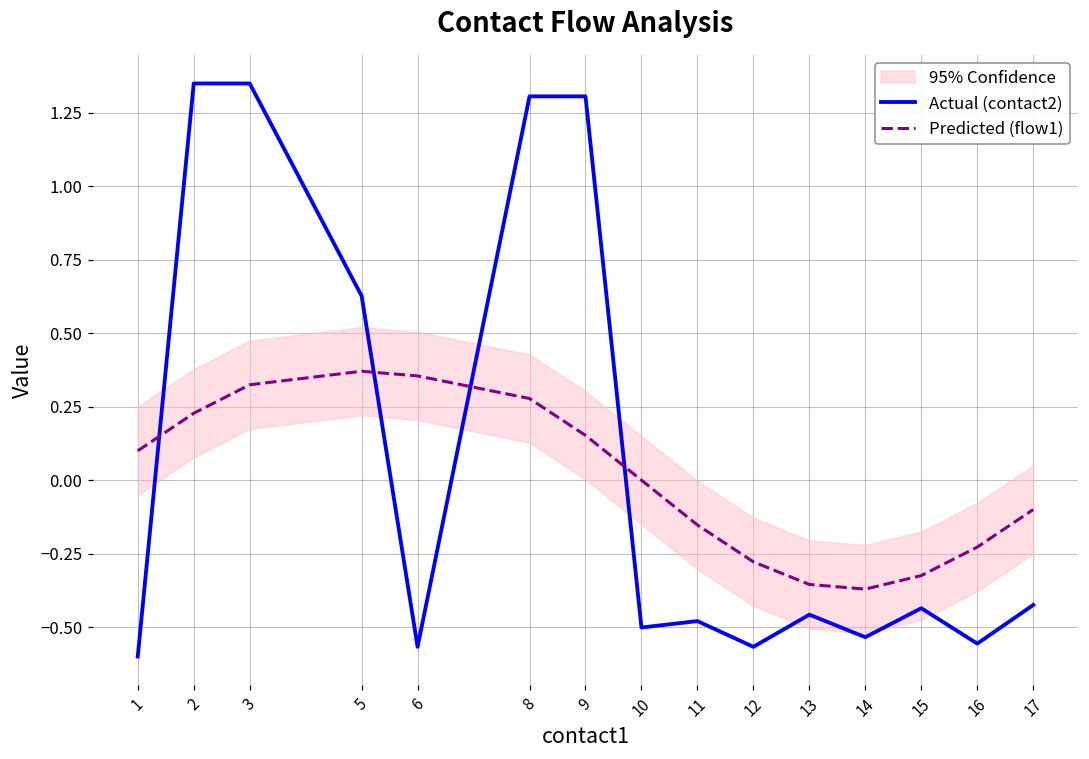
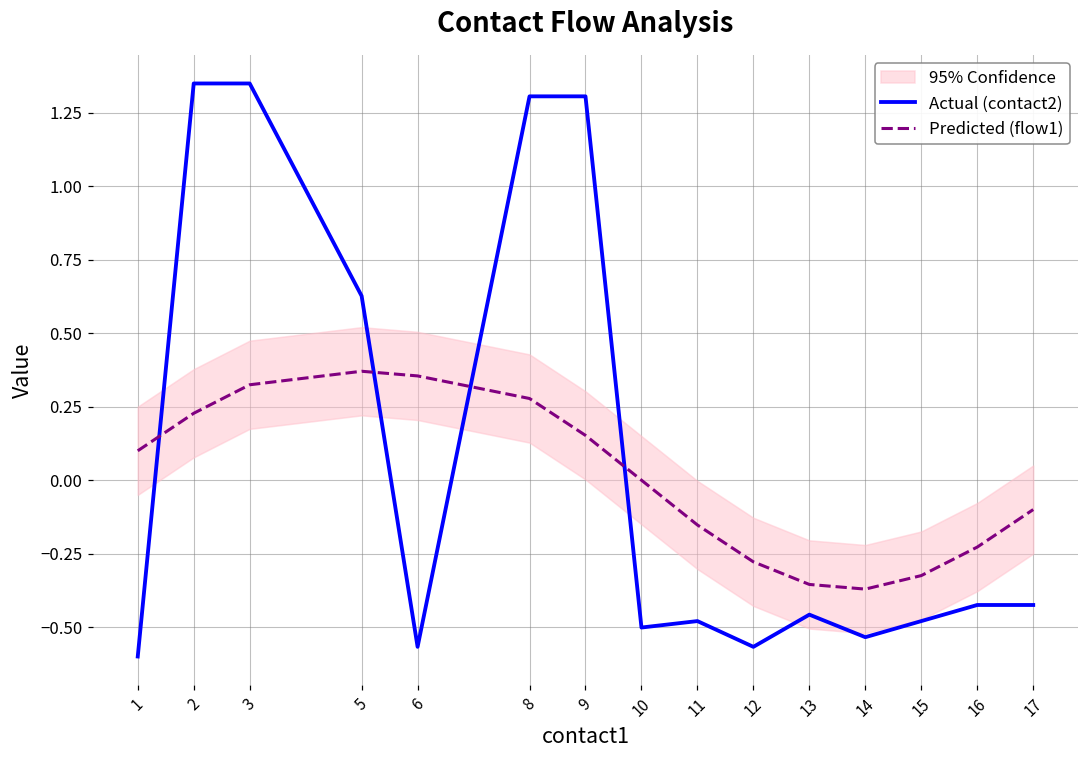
Actual (contact2), 15: -0.44 -> -0.48
Actual (contact2), 16: -0.56 -> -0.42
